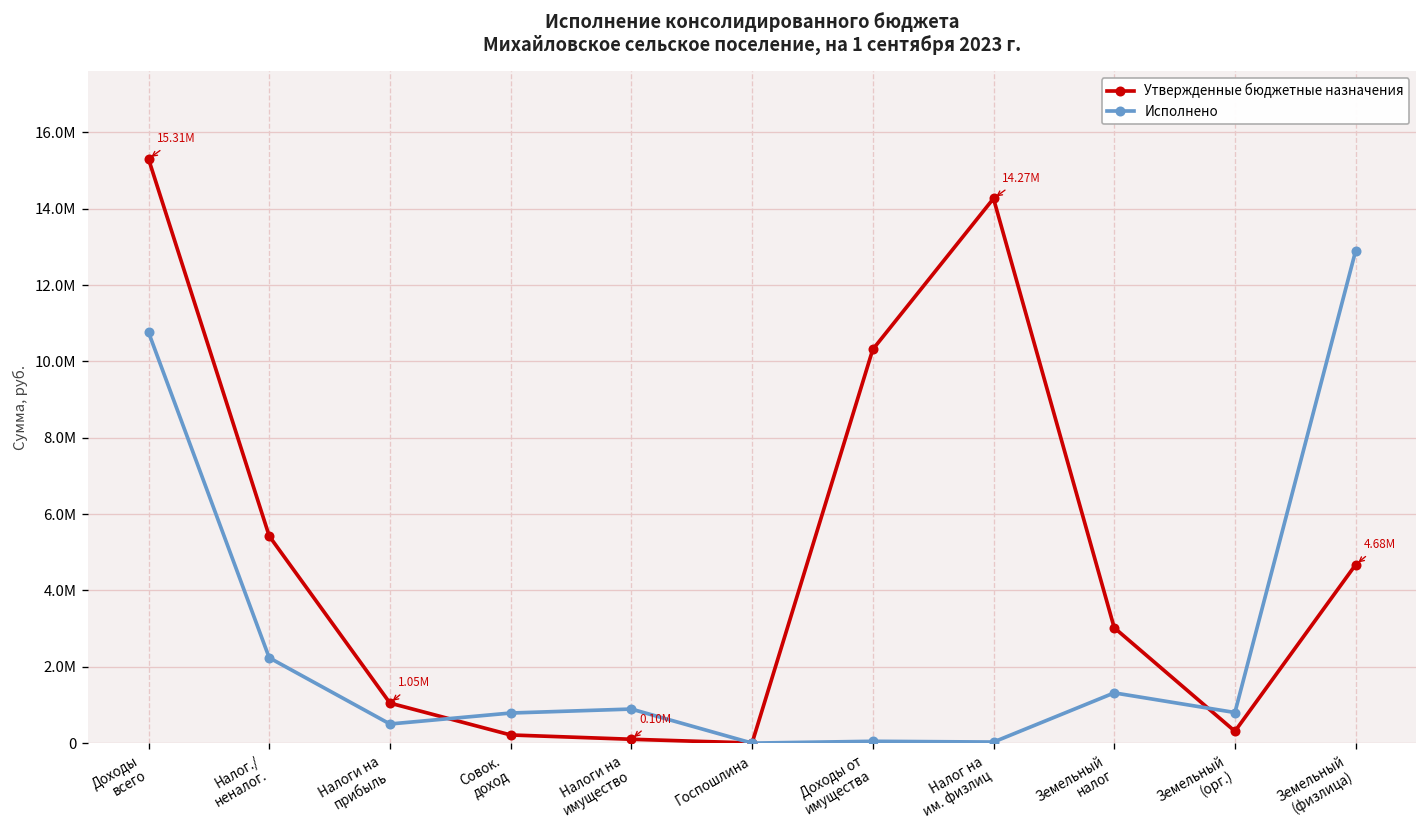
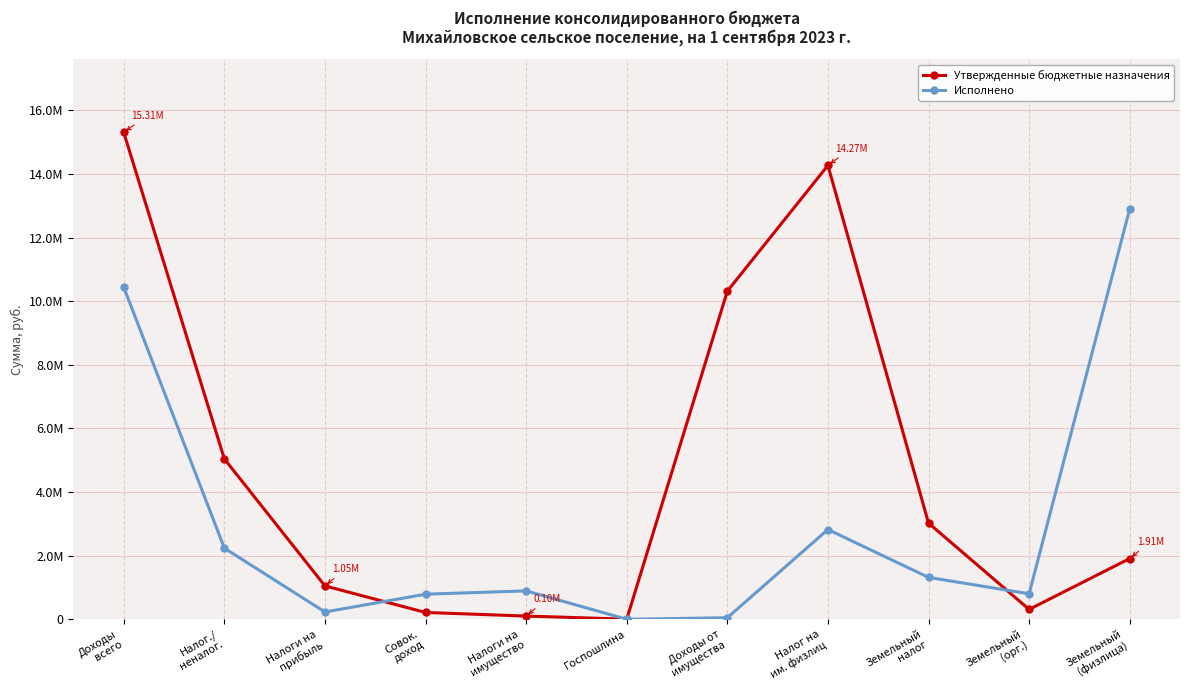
Исполнено, Доходы всего: 10.8М -> 10.4М
Утвержденные бюджетные назначения, Налог./ неналог.: 5.4М -> 5.0М
Исполнено, Налоги на прибыль: 0.5М -> 0.2М
Исполнено, Налог на им. физлиц: 0.0М -> 2.8М
Утвержденные бюджетные назначения, Земельный (физлица): 4.68М -> 1.91М
